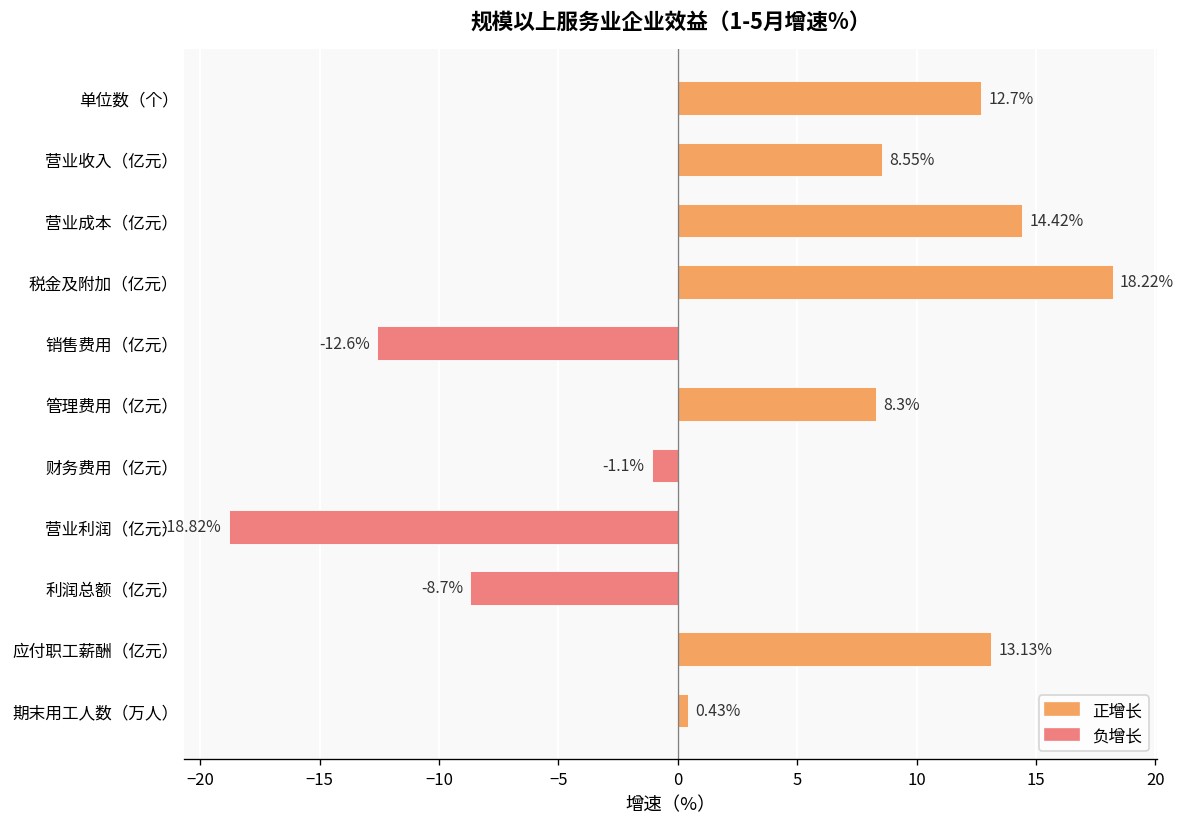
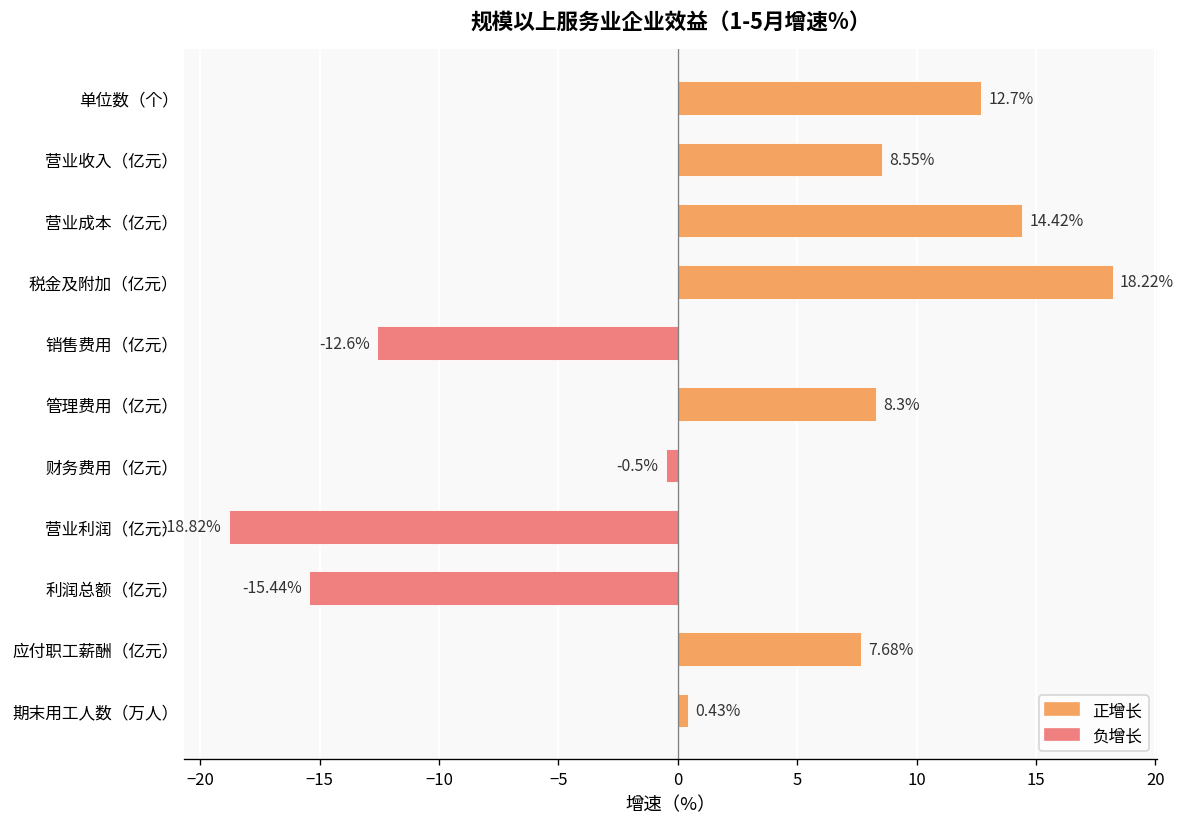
财务费用（亿元）: -1.1% -> -0.5%
利润总额（亿元）: -8.7% -> -15.44%
应付职工薪酬（亿元）: 13.13% -> 7.68%
